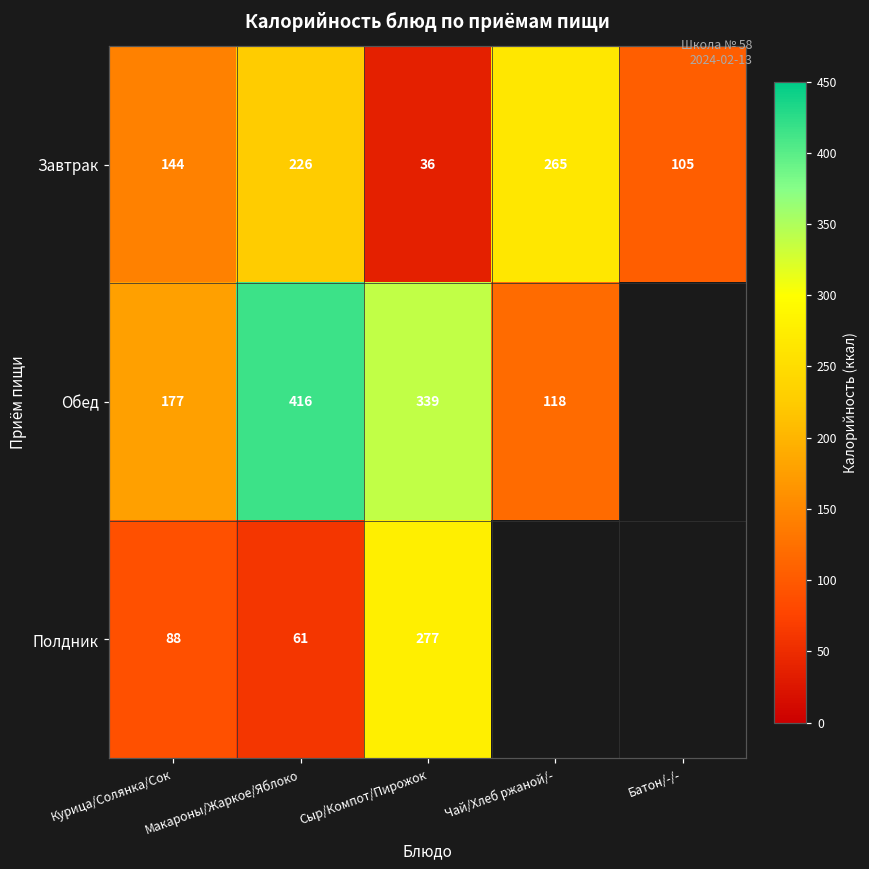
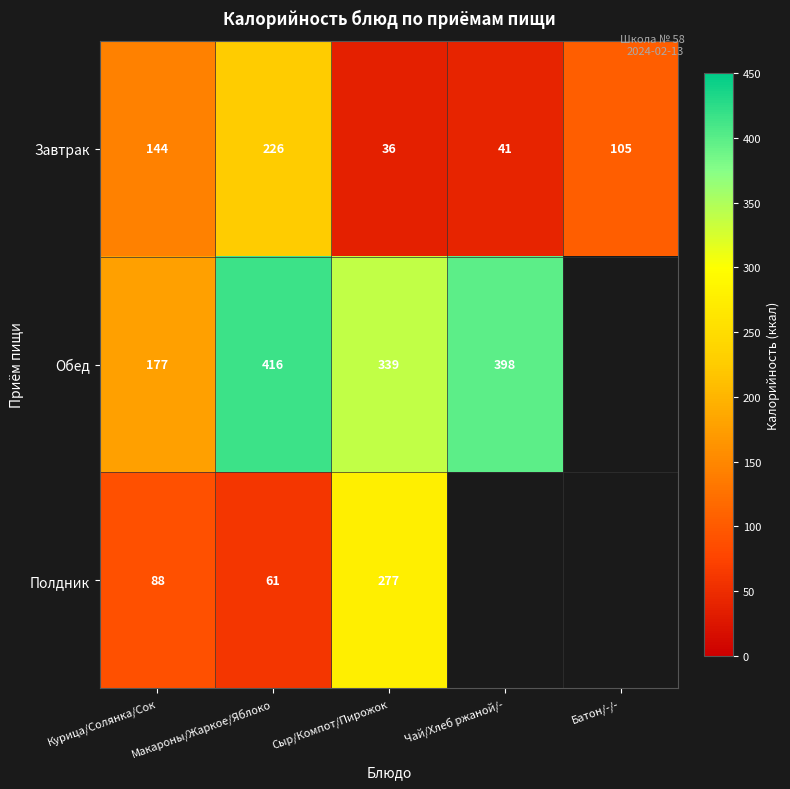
Завтрак, Чай/Хлеб ржаной/-: 265 -> 41
Обед, Чай/Хлеб ржаной/-: 118 -> 398
